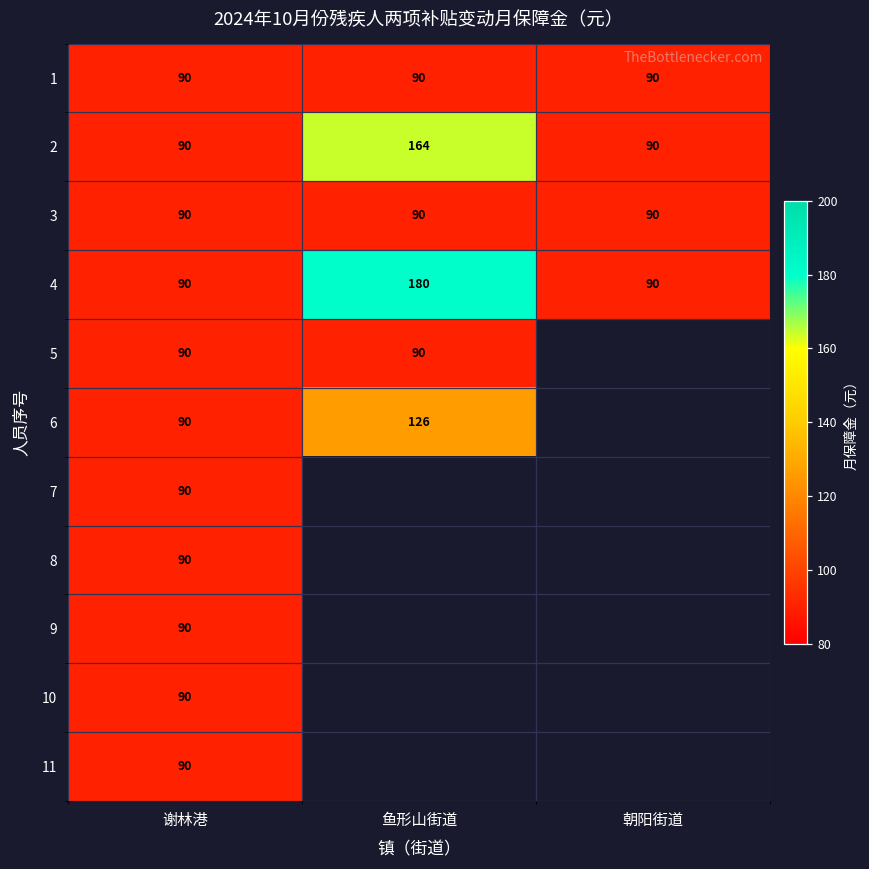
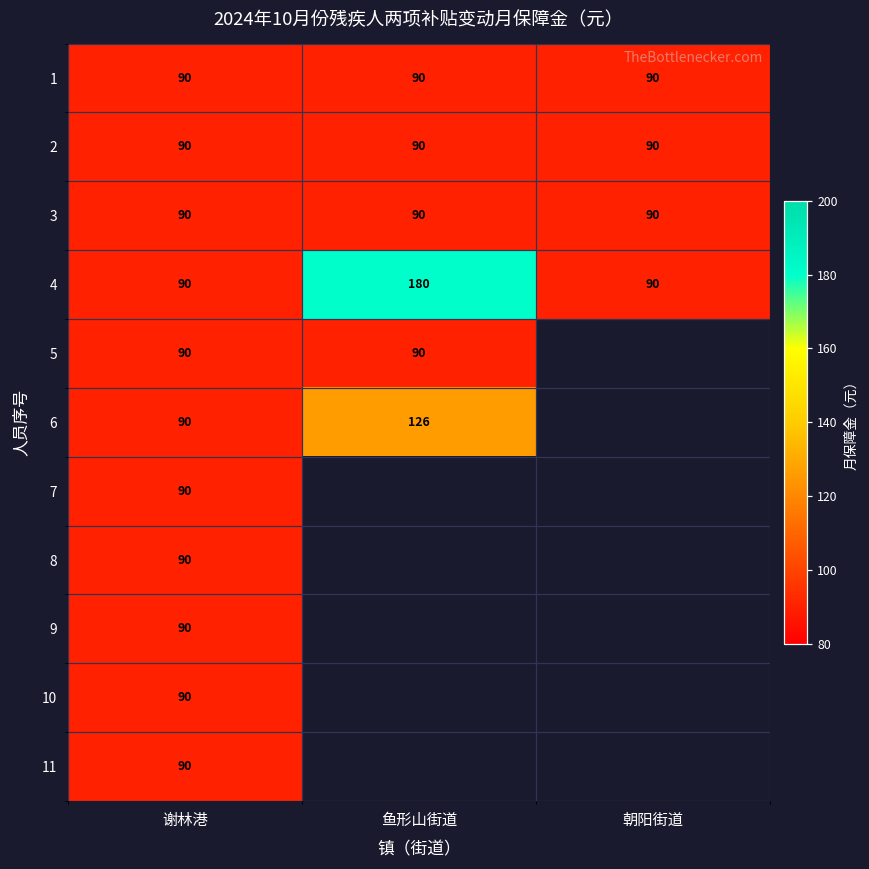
2, 鱼形山街道: 164 -> 90
